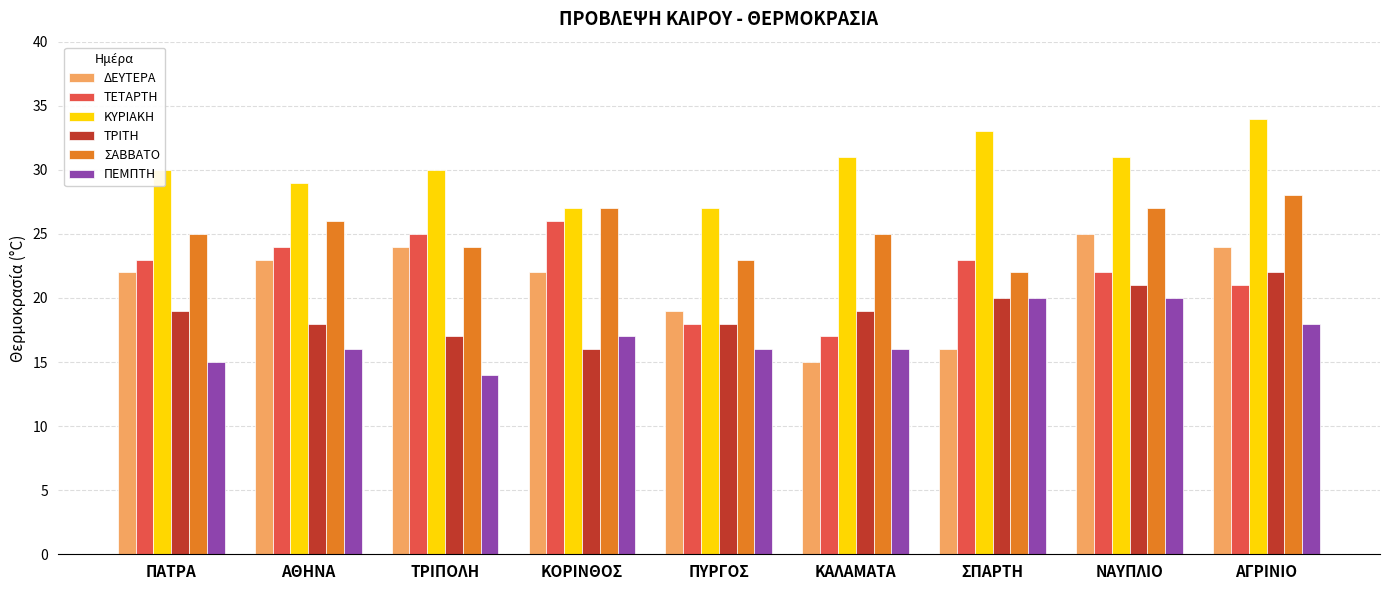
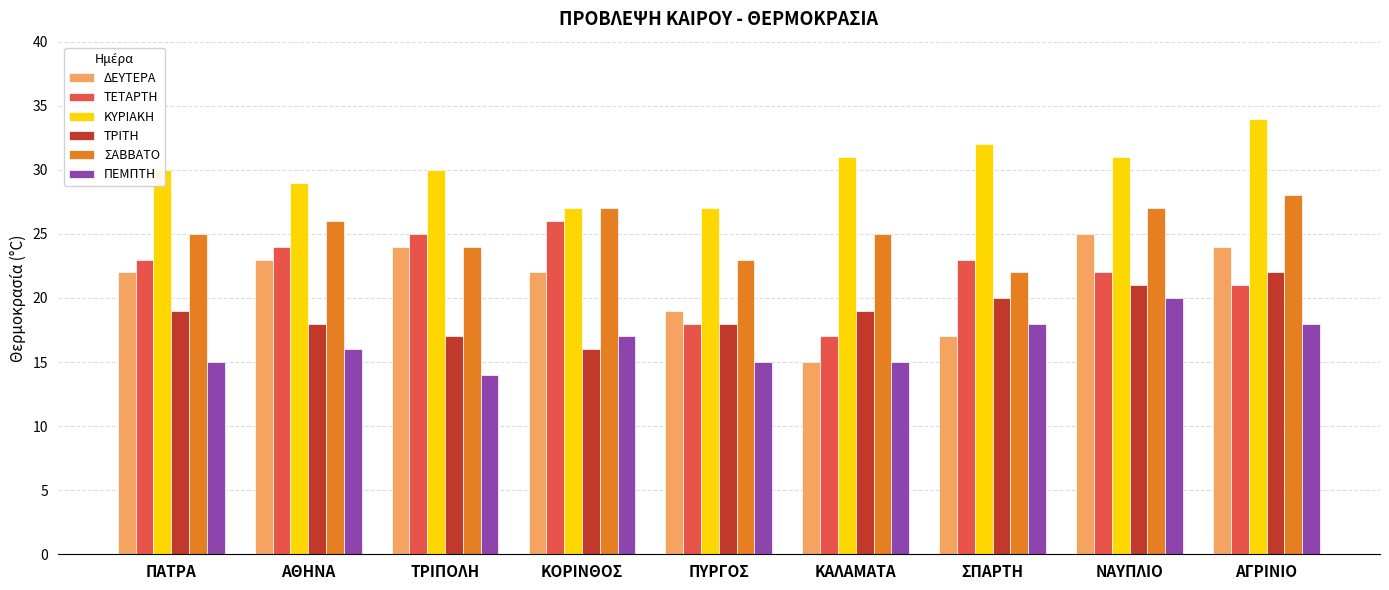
ΠΕΜΠΤΗ, ΠΥΡΓΟΣ: 16 -> 15
ΠΕΜΠΤΗ, ΚΑΛΑΜΑΤΑ: 16 -> 15
ΔΕΥΤΕΡΑ, ΣΠΑΡΤΗ: 16 -> 17
ΚΥΡΙΑΚΗ, ΣΠΑΡΤΗ: 33 -> 32
ΠΕΜΠΤΗ, ΣΠΑΡΤΗ: 20 -> 18
